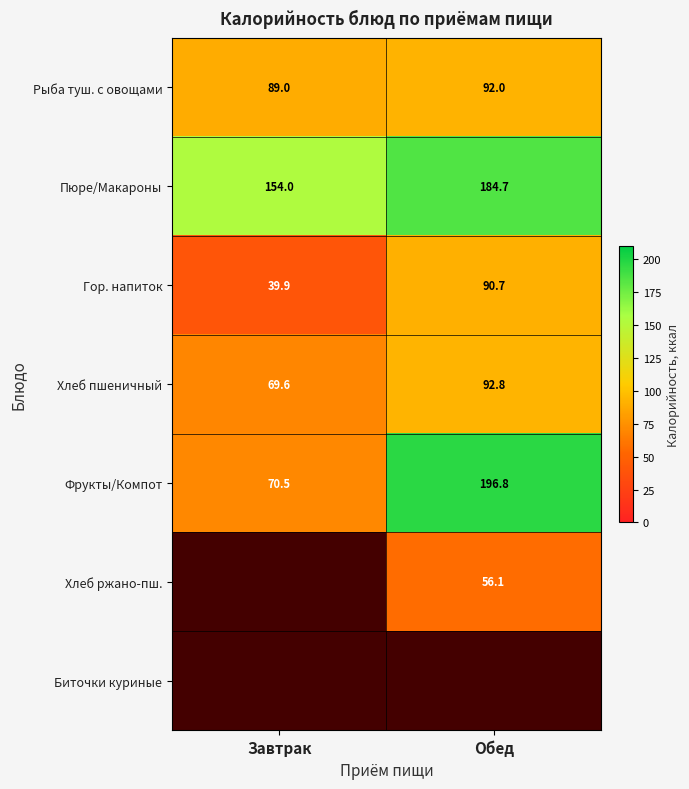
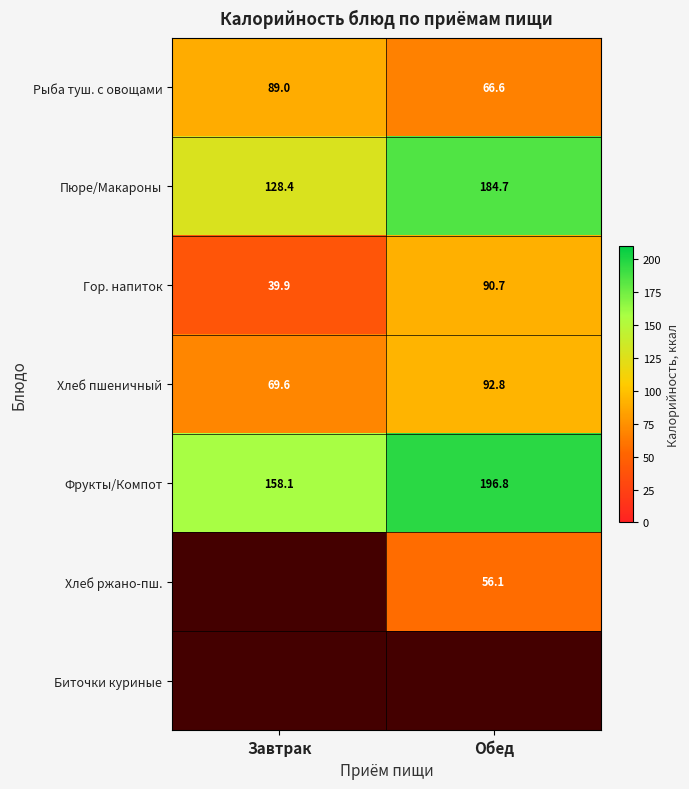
Рыба туш. с овощами, Обед: 92.0 -> 66.6
Пюре/Макароны, Завтрак: 154.0 -> 128.4
Фрукты/Компот, Завтрак: 70.5 -> 158.1
